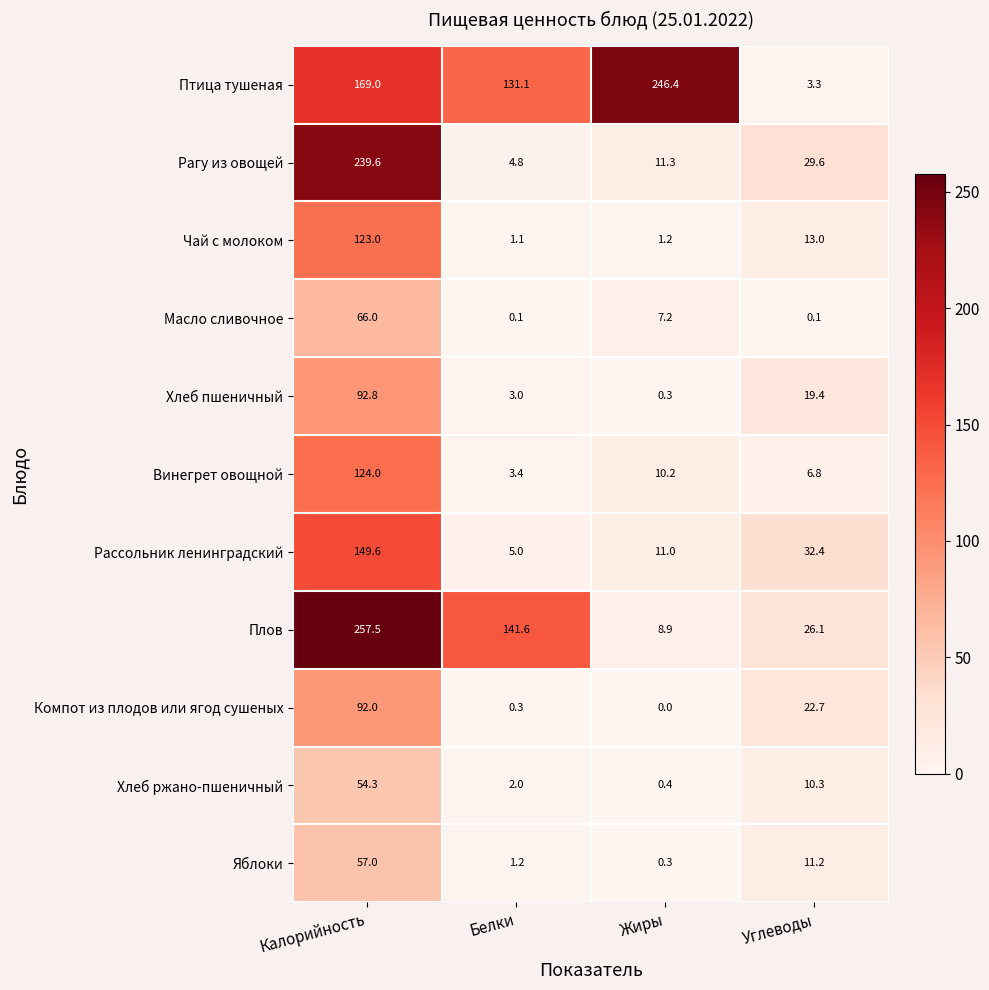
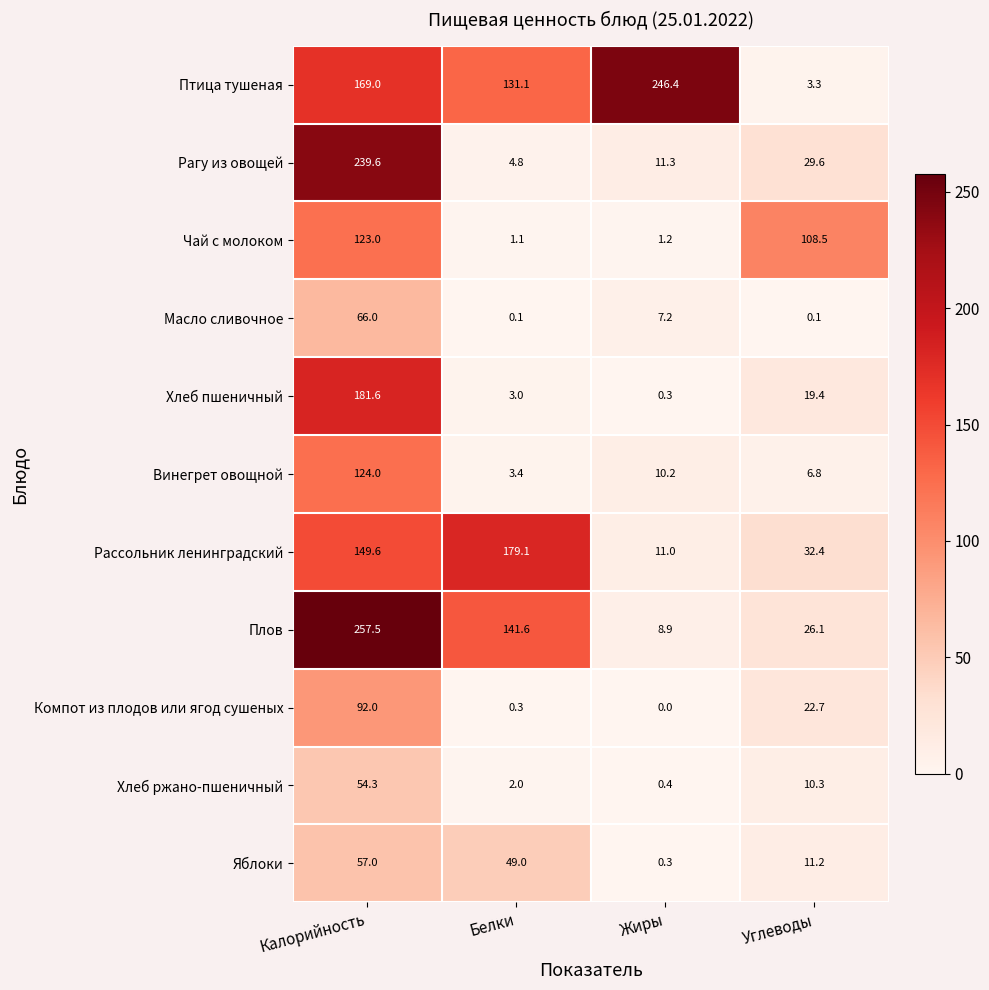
Чай с молоком, Углеводы: 13.0 -> 108.5
Хлеб пшеничный, Калорийность: 92.8 -> 181.6
Рассольник ленинградский, Белки: 5.0 -> 179.1
Яблоки, Белки: 1.2 -> 49.0
